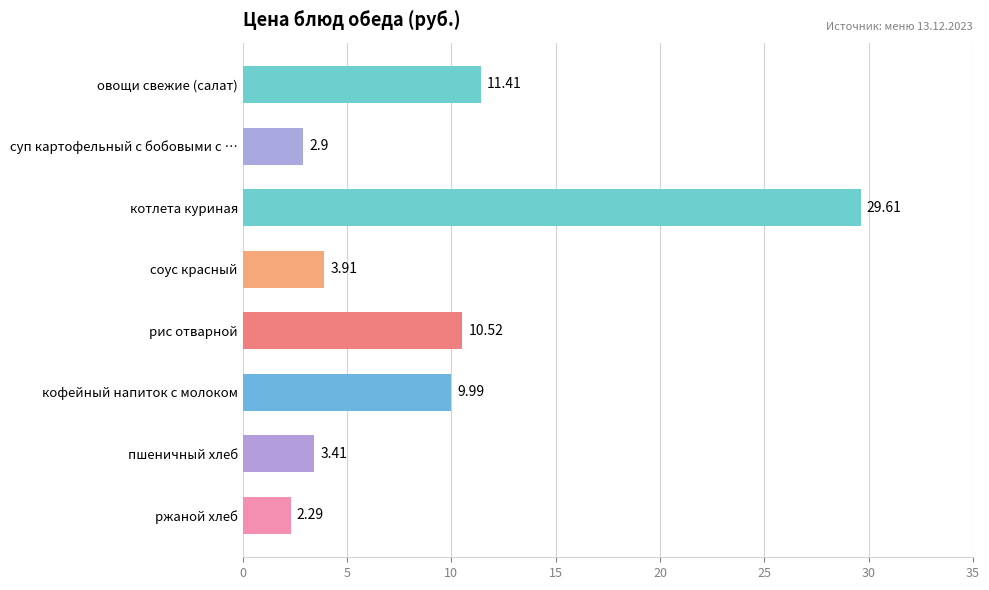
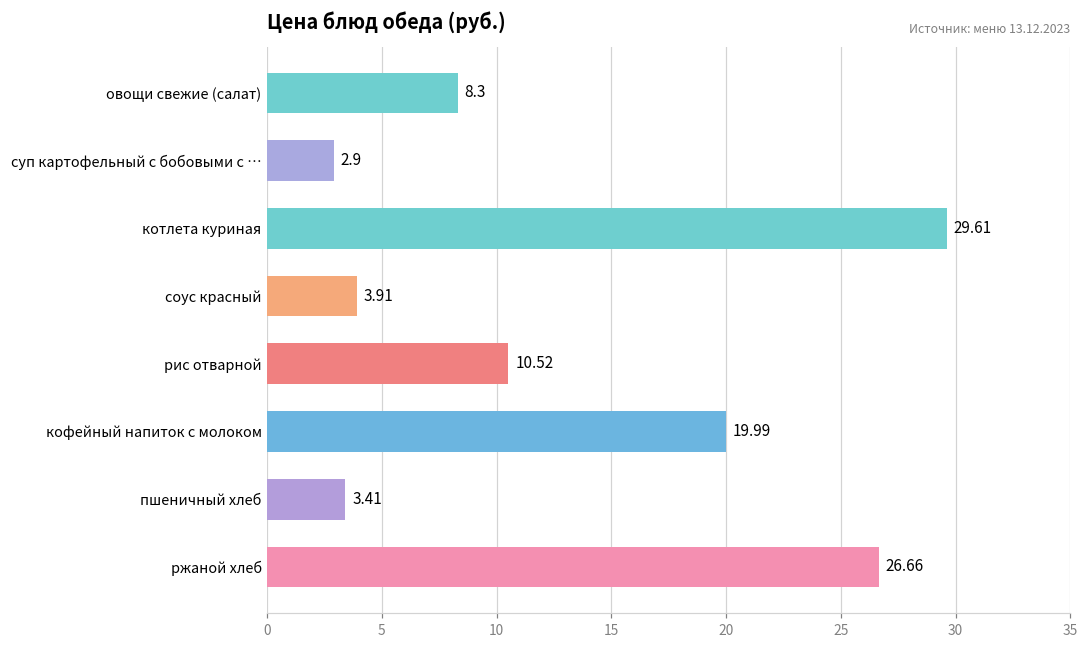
овощи свежие (салат): 11.41 -> 8.3
кофейный напиток с молоком: 9.99 -> 19.99
ржаной хлеб: 2.29 -> 26.66
